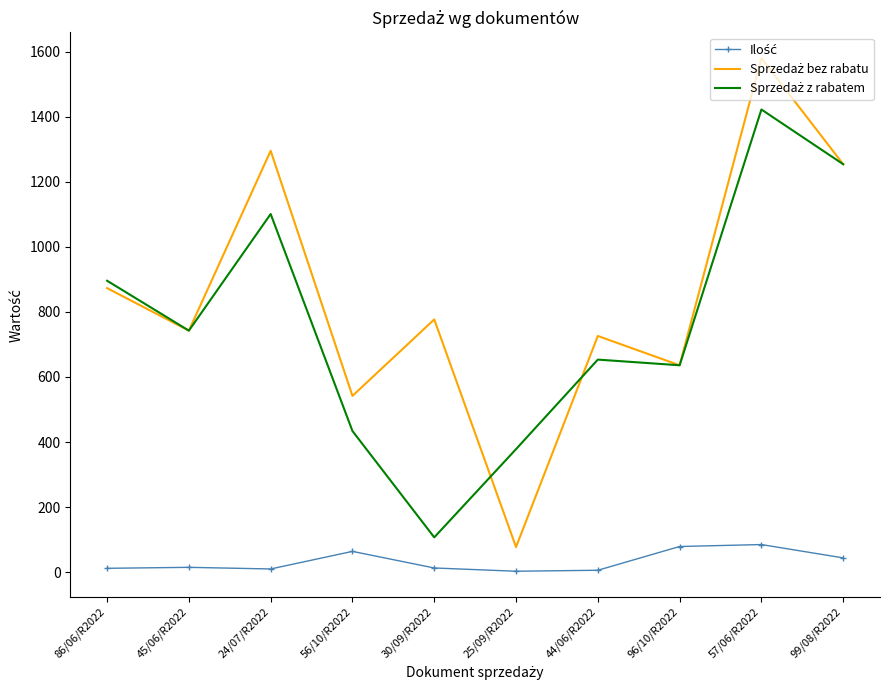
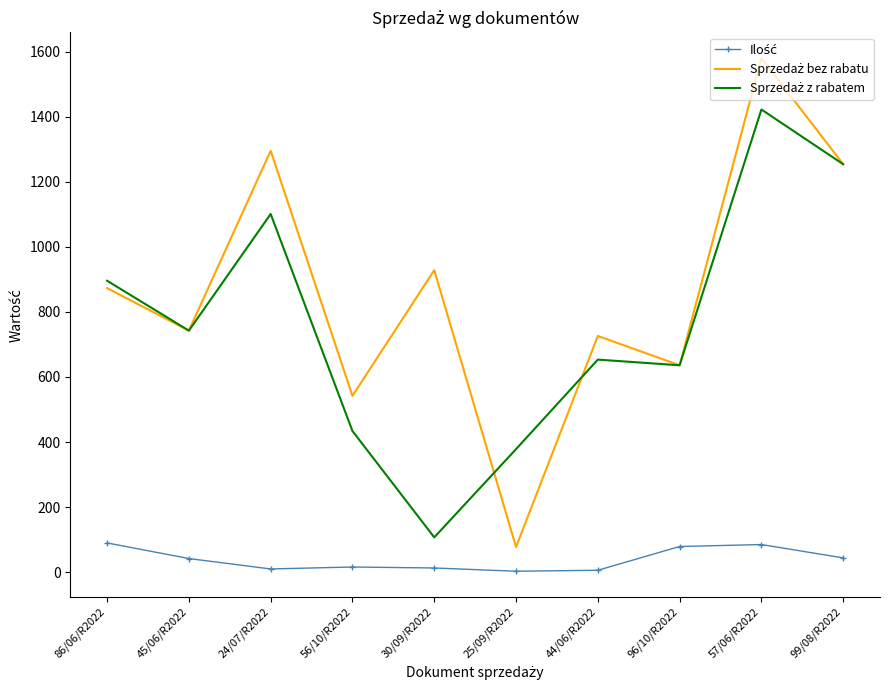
Ilość, 86/06/R2022: 10 -> 90
Ilość, 45/06/R2022: 20 -> 40
Ilość, 56/10/R2022: 60 -> 20
Sprzedaż bez rabatu, 30/09/R2022: 780 -> 930
